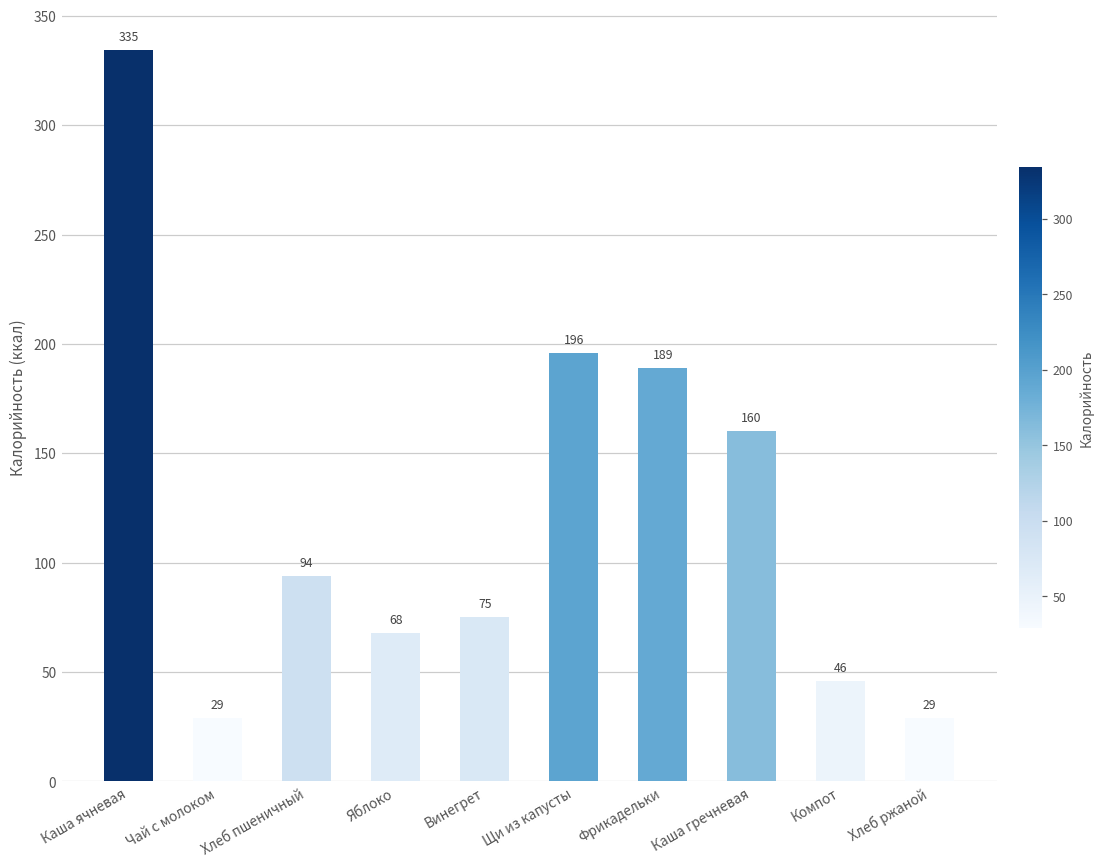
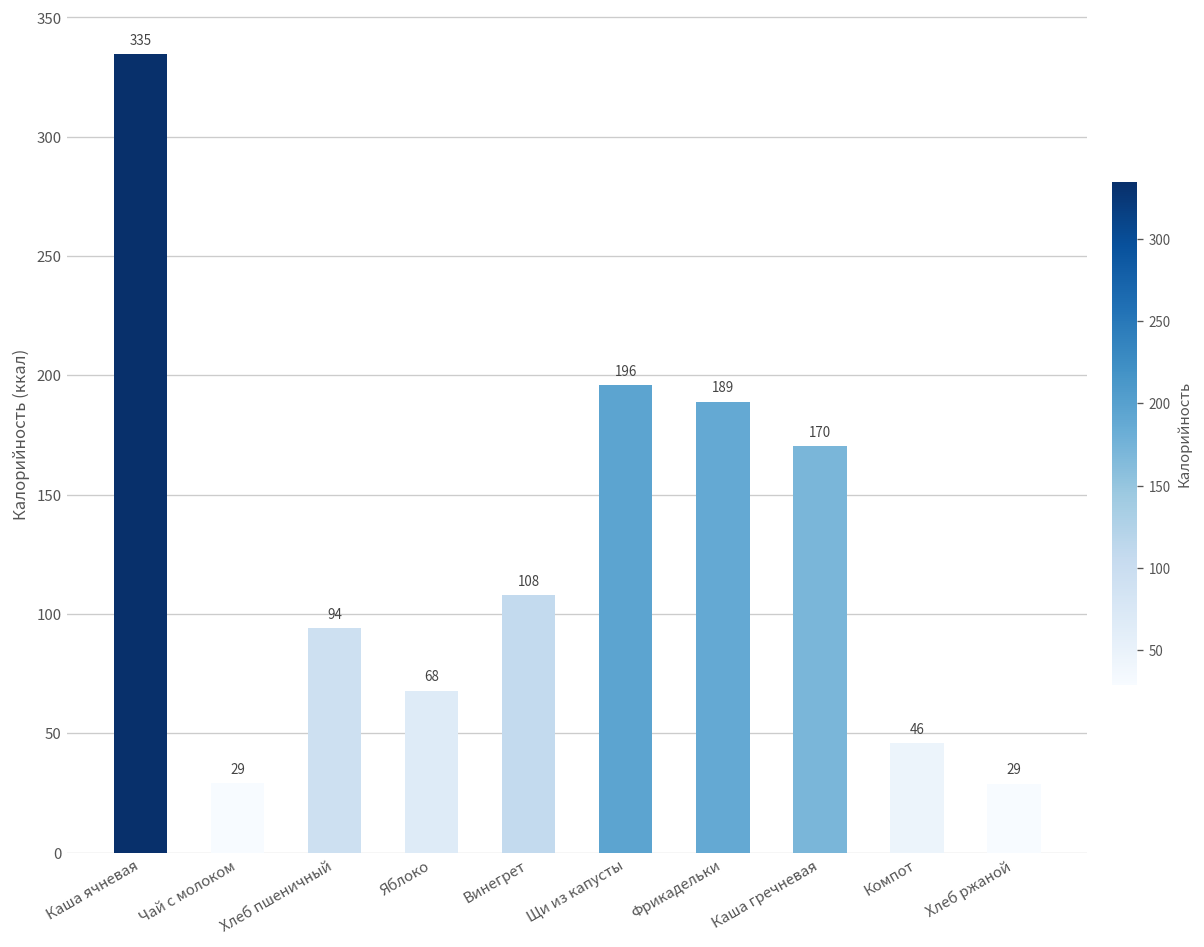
Винегрет: 75 -> 108
Каша гречневая: 160 -> 170
